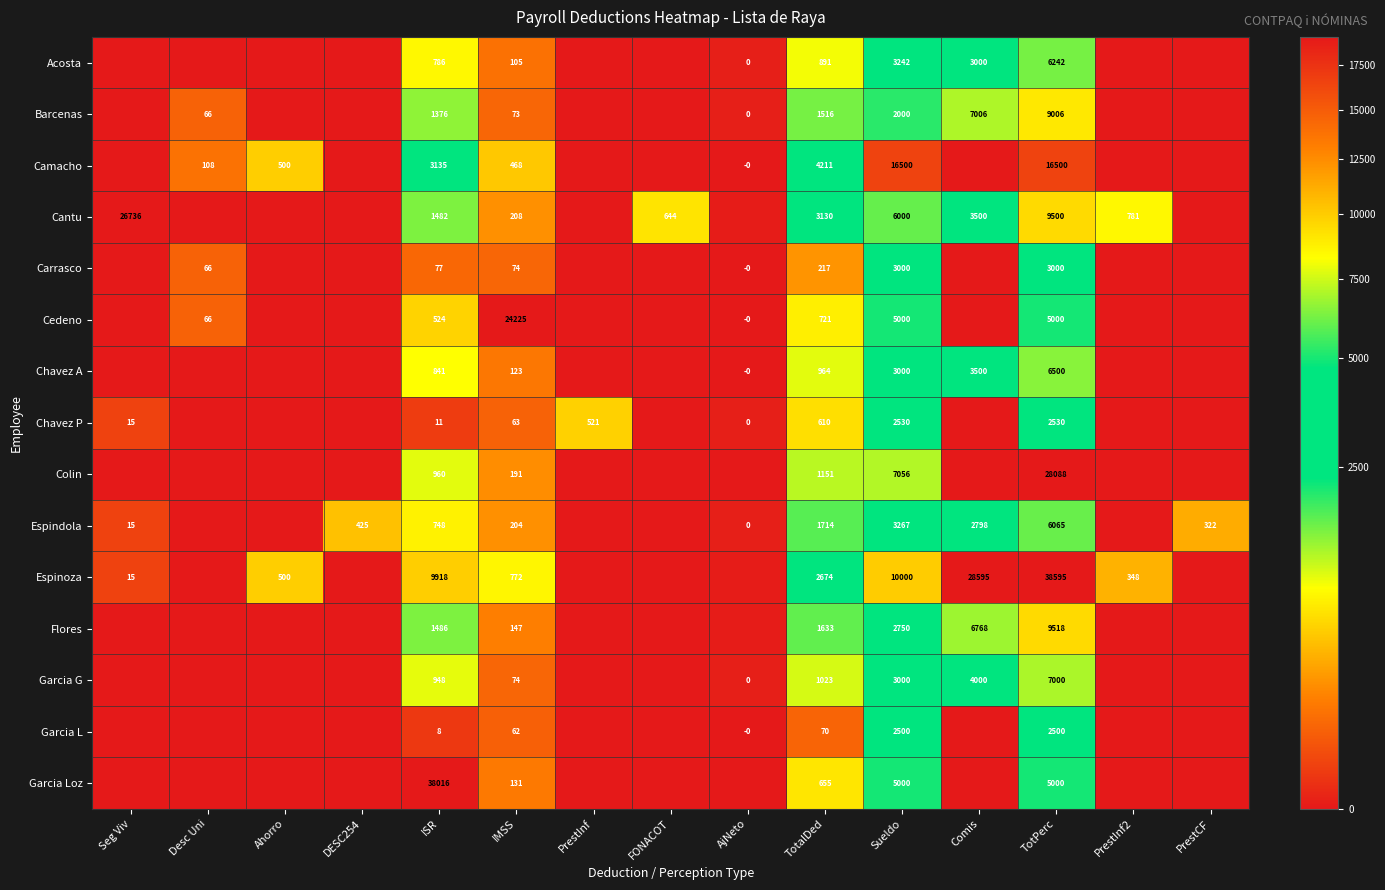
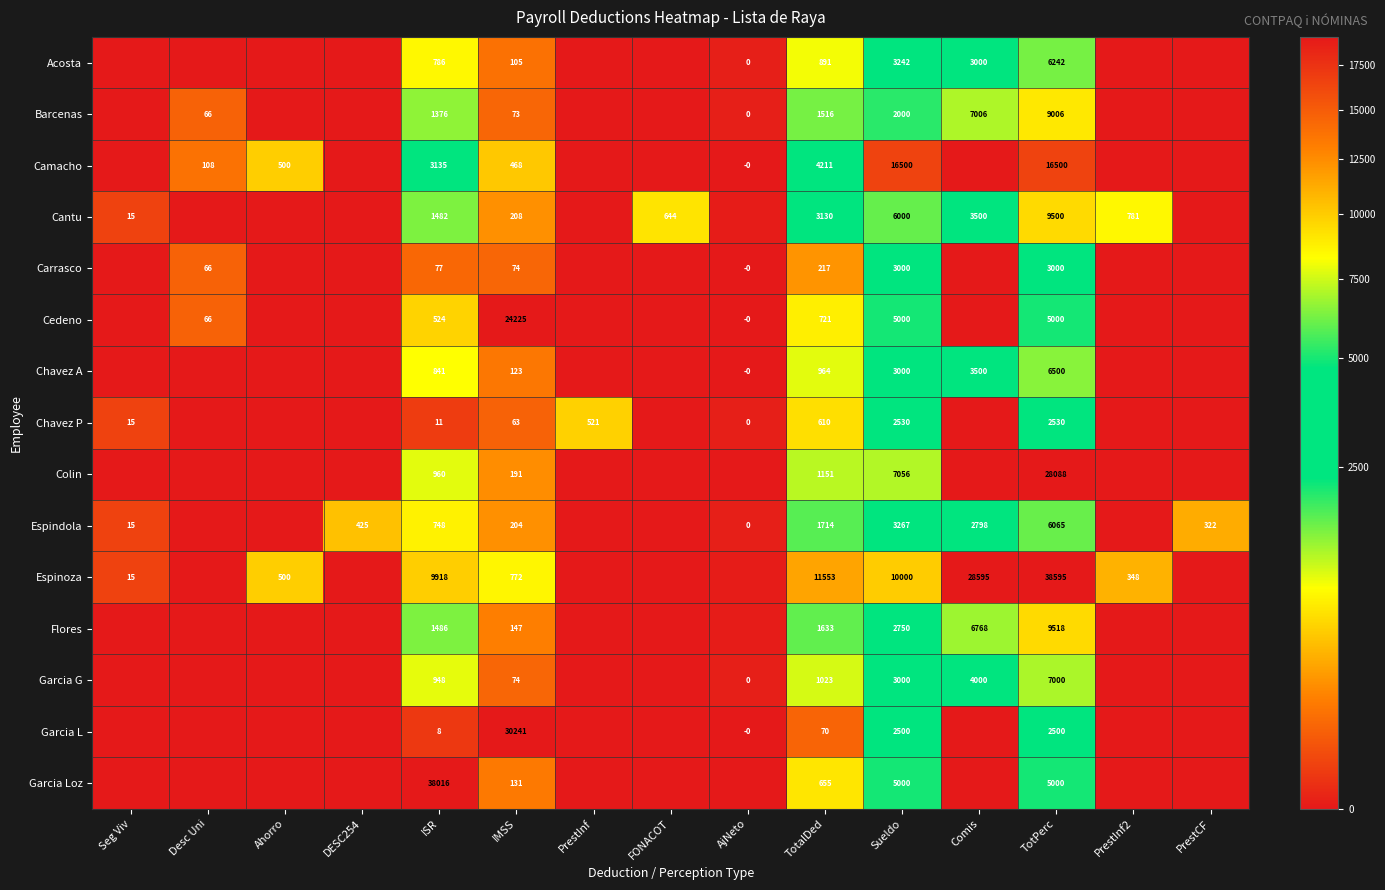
Cantu, Seg Viv: 26736 -> 15
Espinoza, TotalDed: 2674 -> 11553
Garcia L, IMSS: 62 -> 30241
